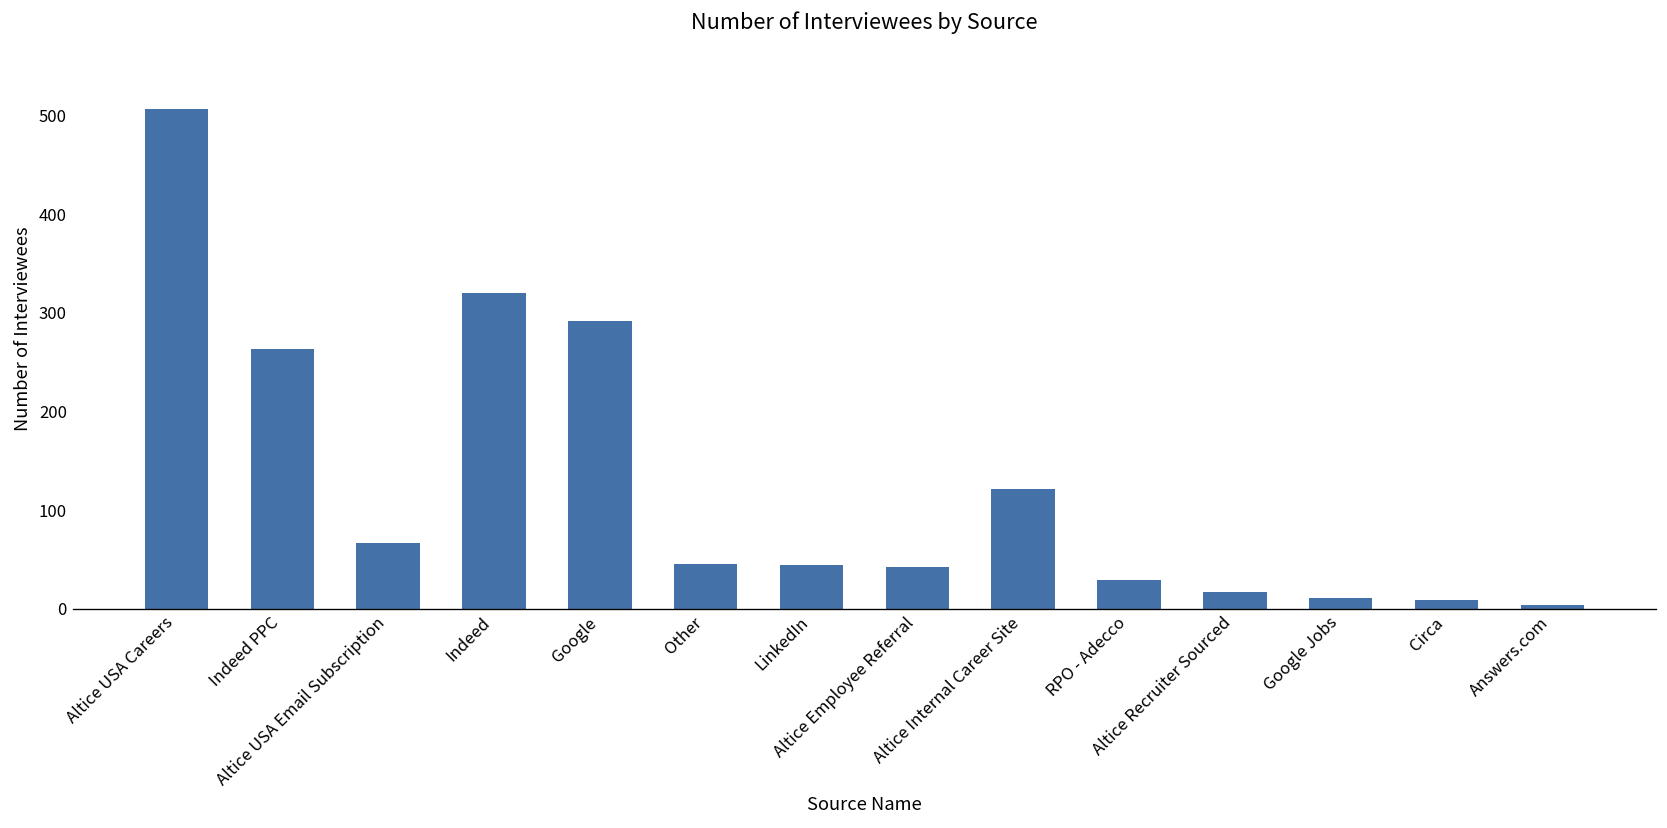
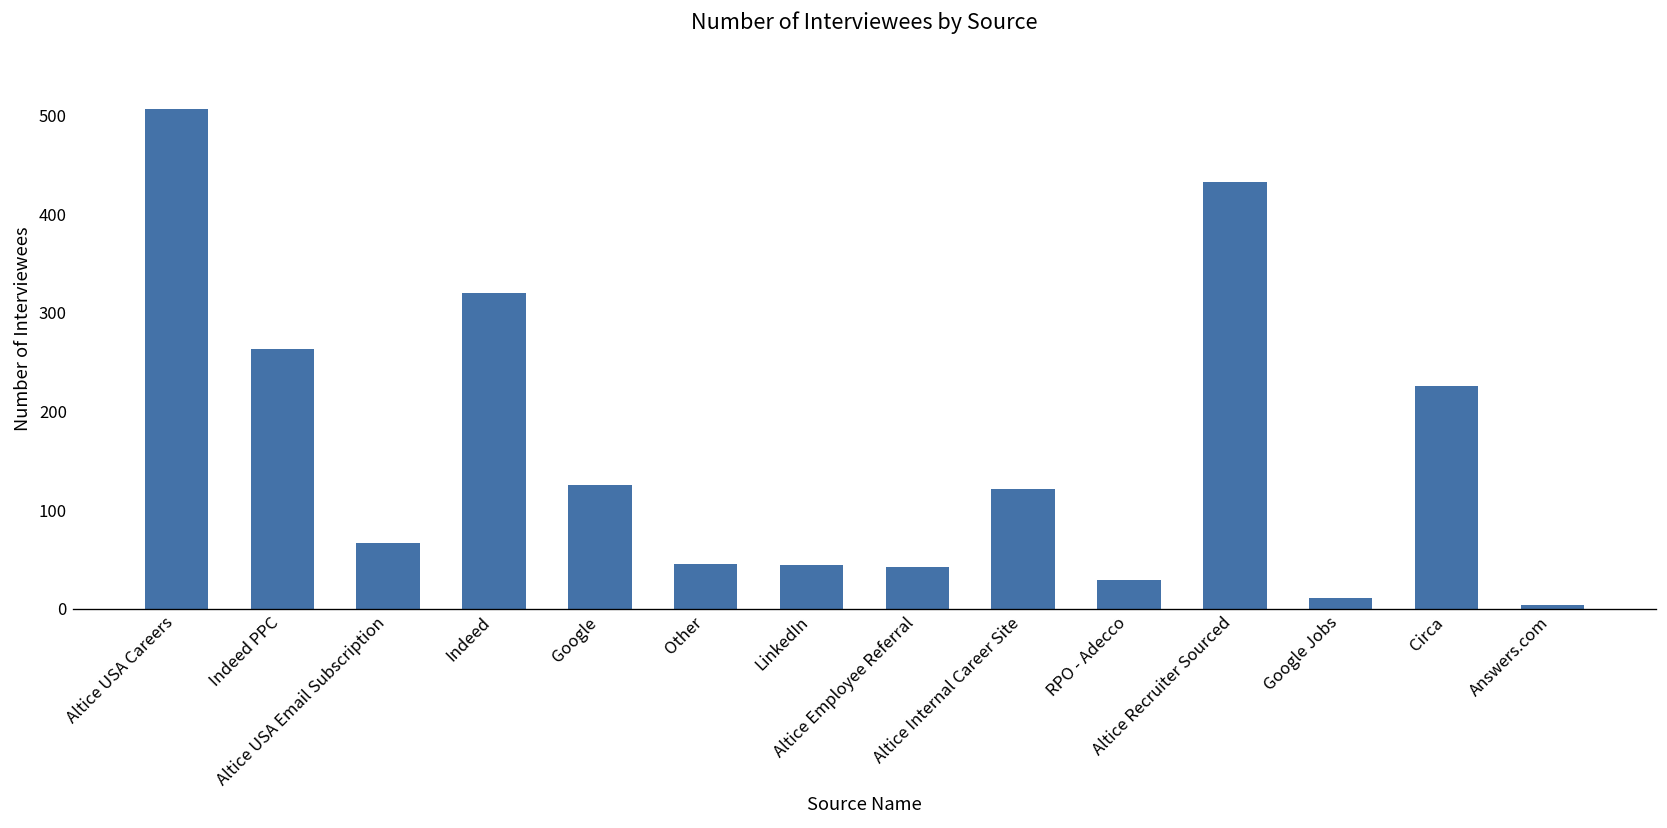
Google: 290 -> 130
Altice Recruiter Sourced: 20 -> 430
Circa: 10 -> 230
